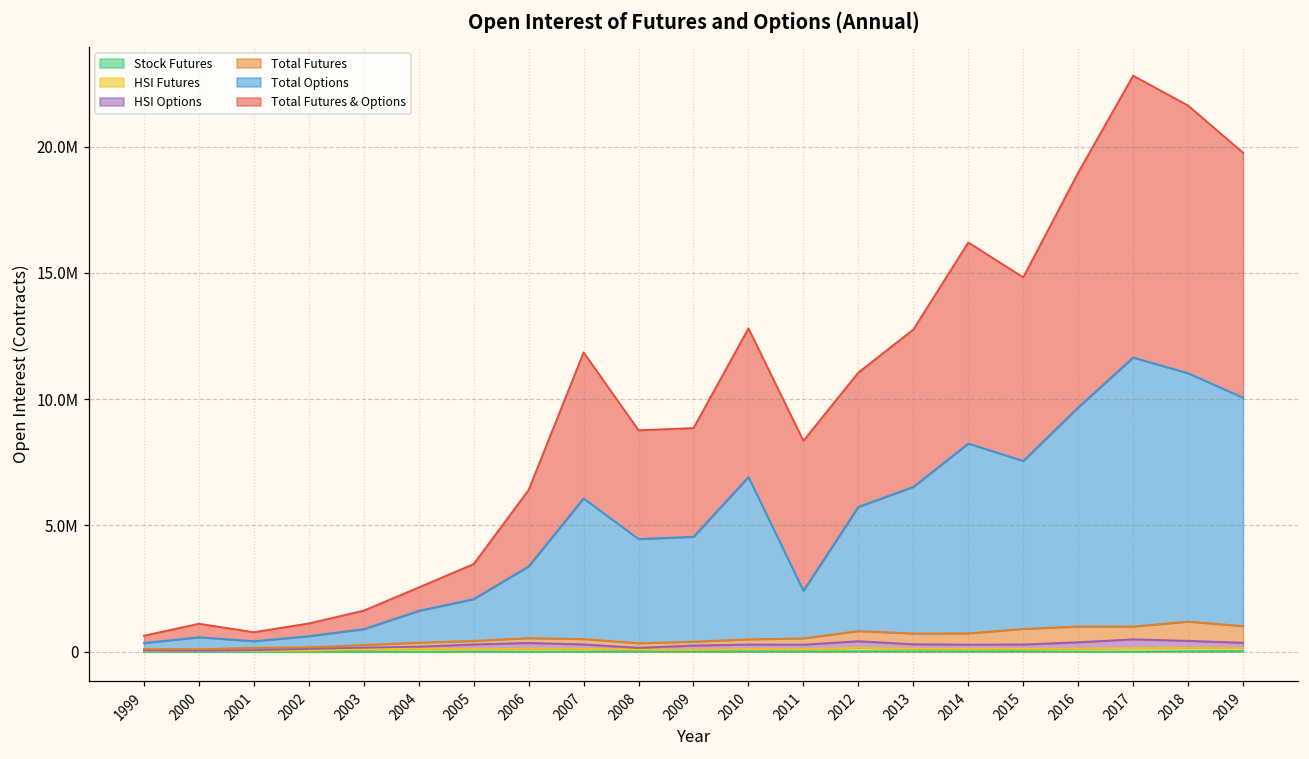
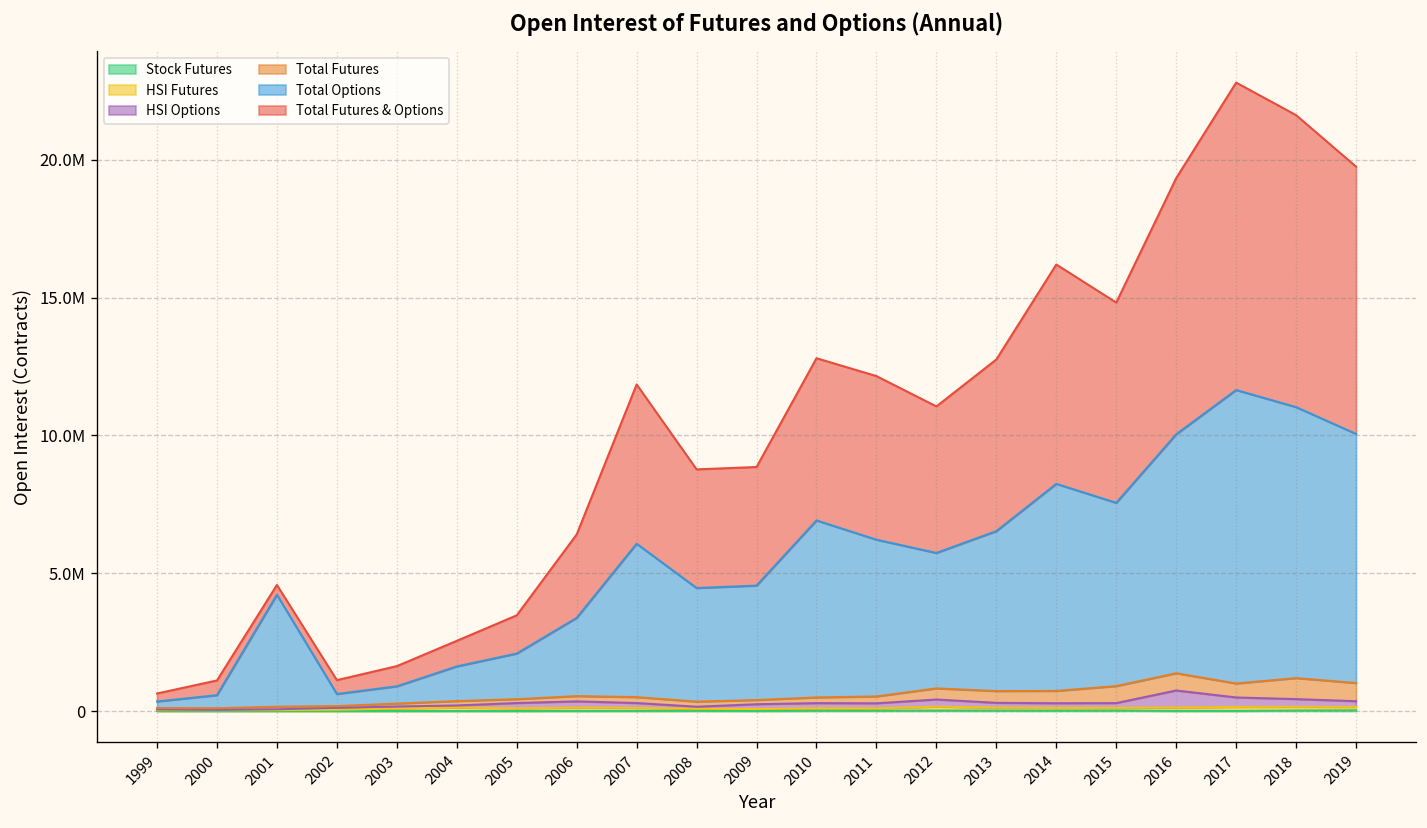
Total Options, 2001: 300000 -> 4100000
Total Options, 2011: 1900000 -> 5700000
HSI Options, 2016: 200000 -> 600000
